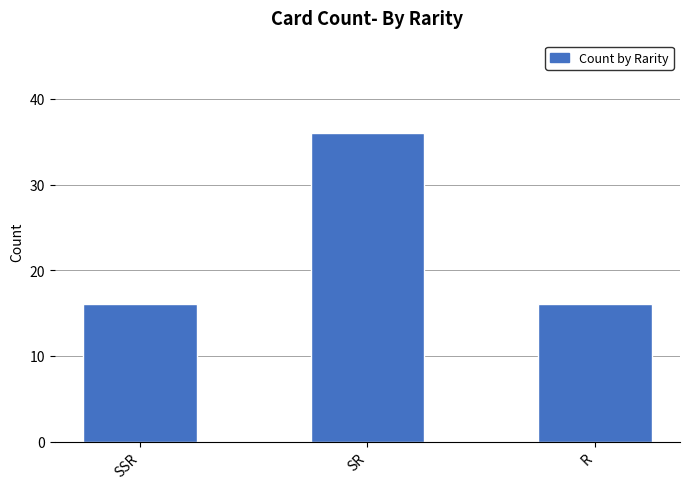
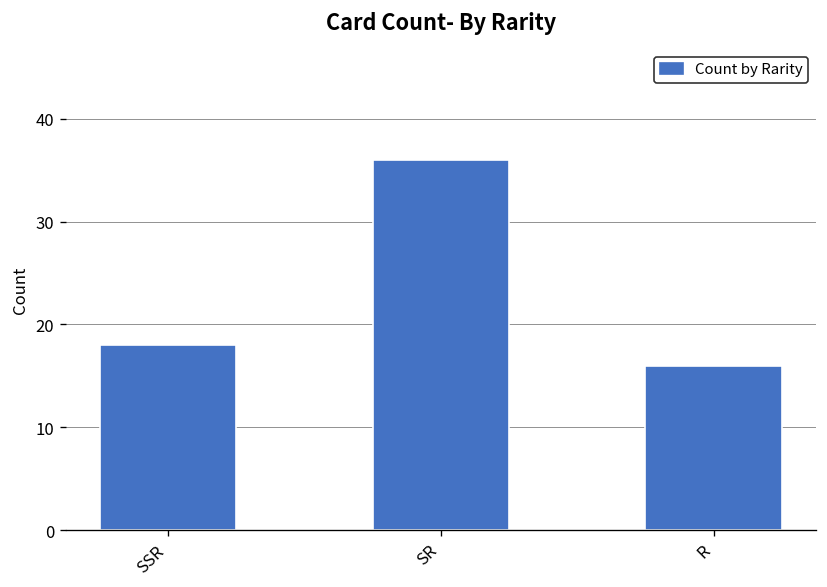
SSR: 16 -> 18
